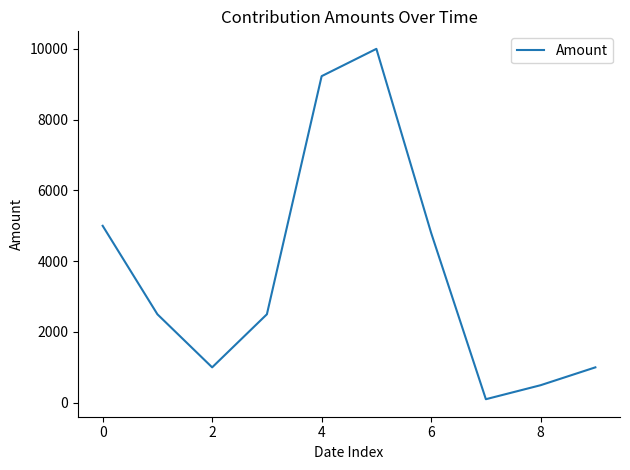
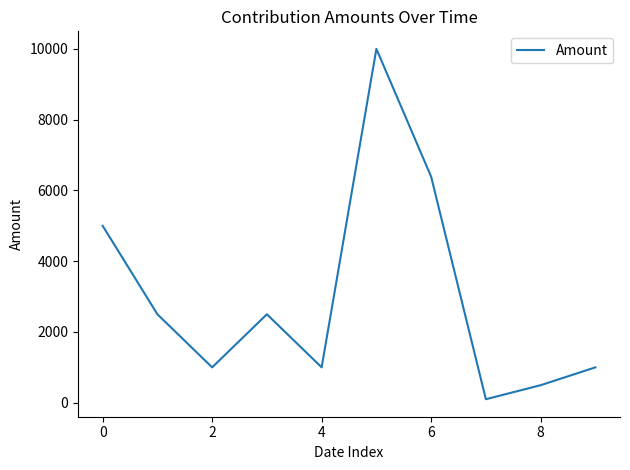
4: 9200 -> 1000
6: 4800 -> 6400
